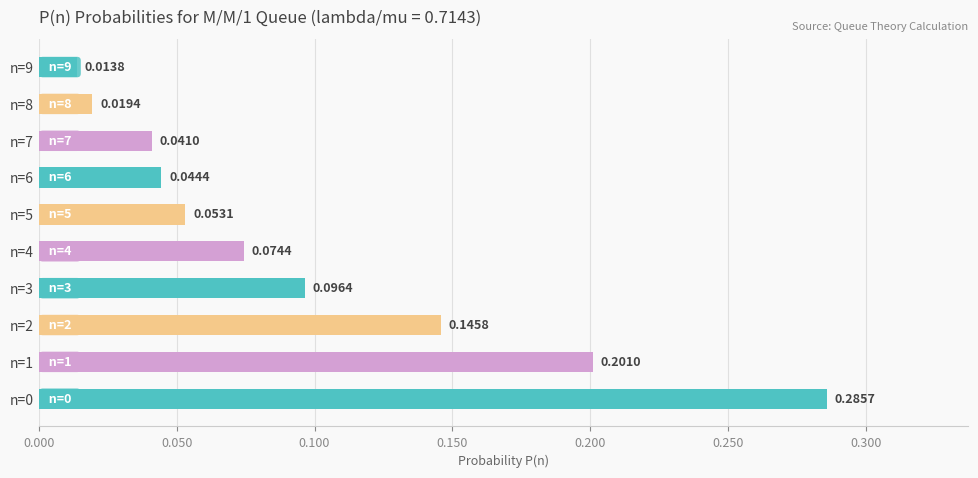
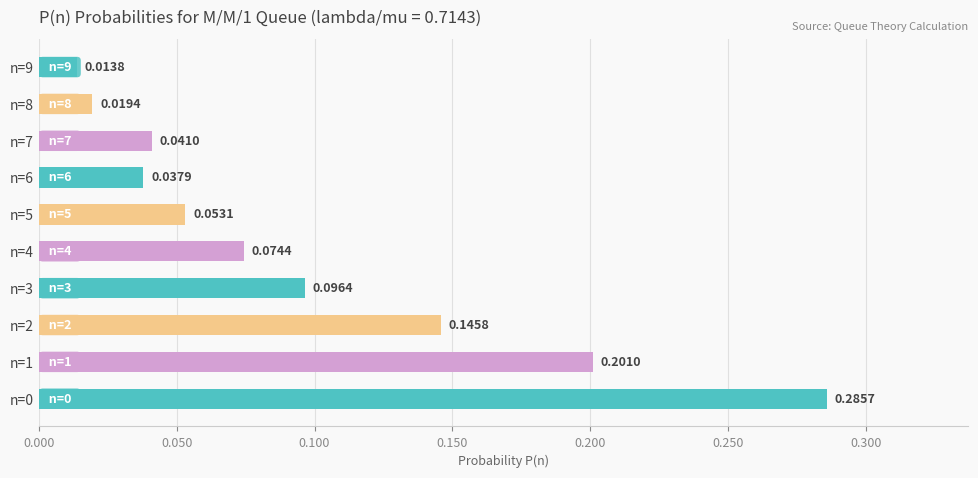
n=6: 0.0444 -> 0.0379
